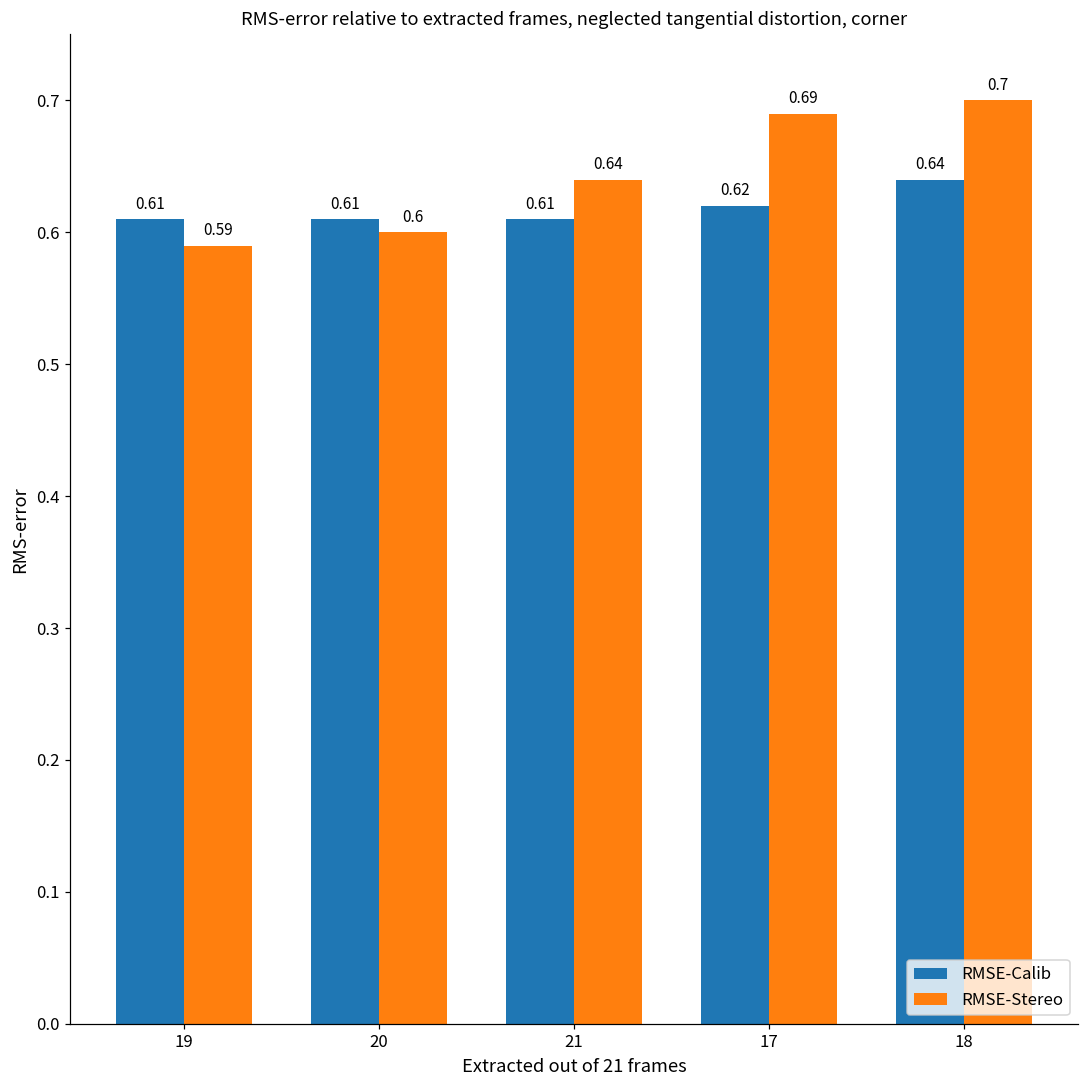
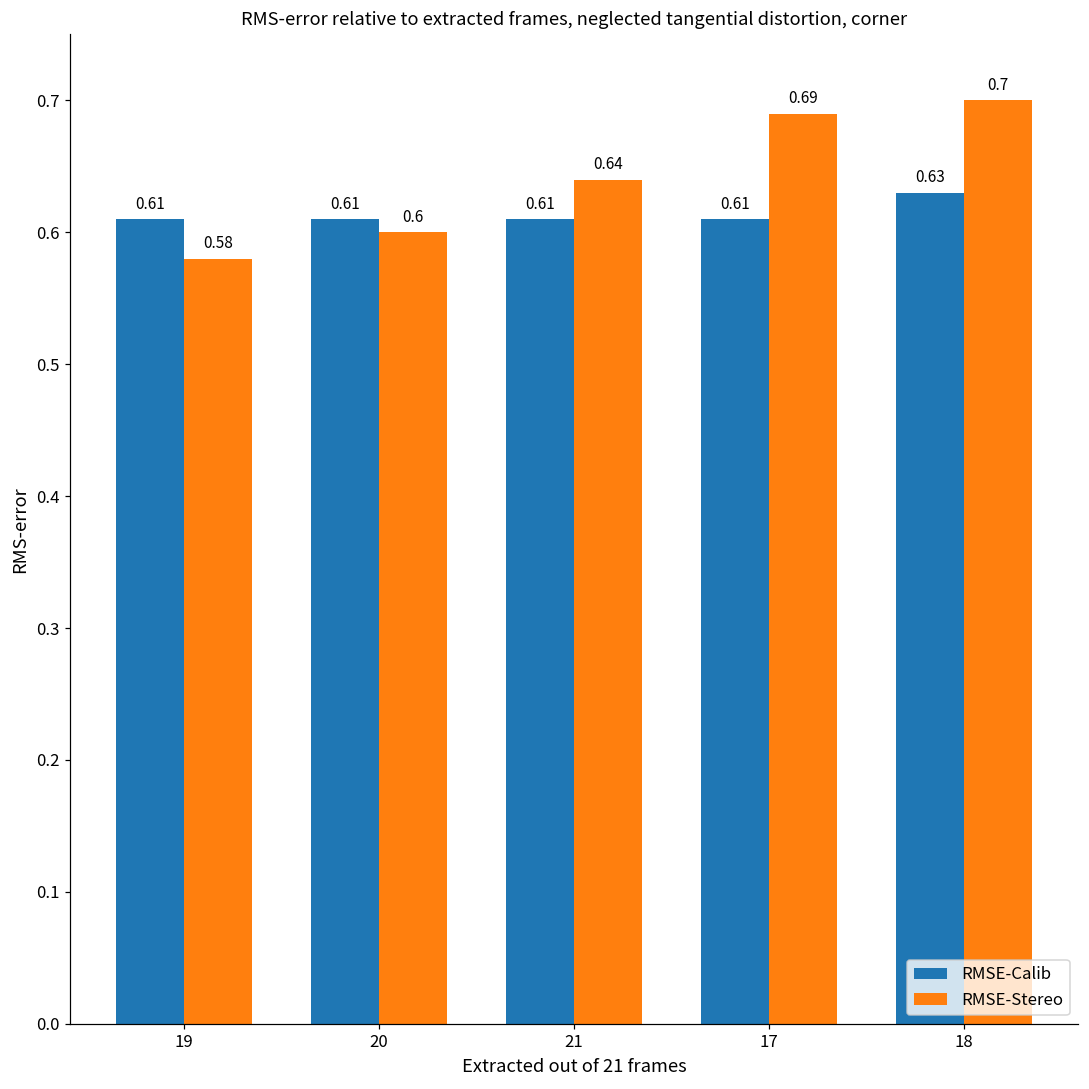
RMSE-Stereo, 19: 0.59 -> 0.58
RMSE-Calib, 17: 0.62 -> 0.61
RMSE-Calib, 18: 0.64 -> 0.63
